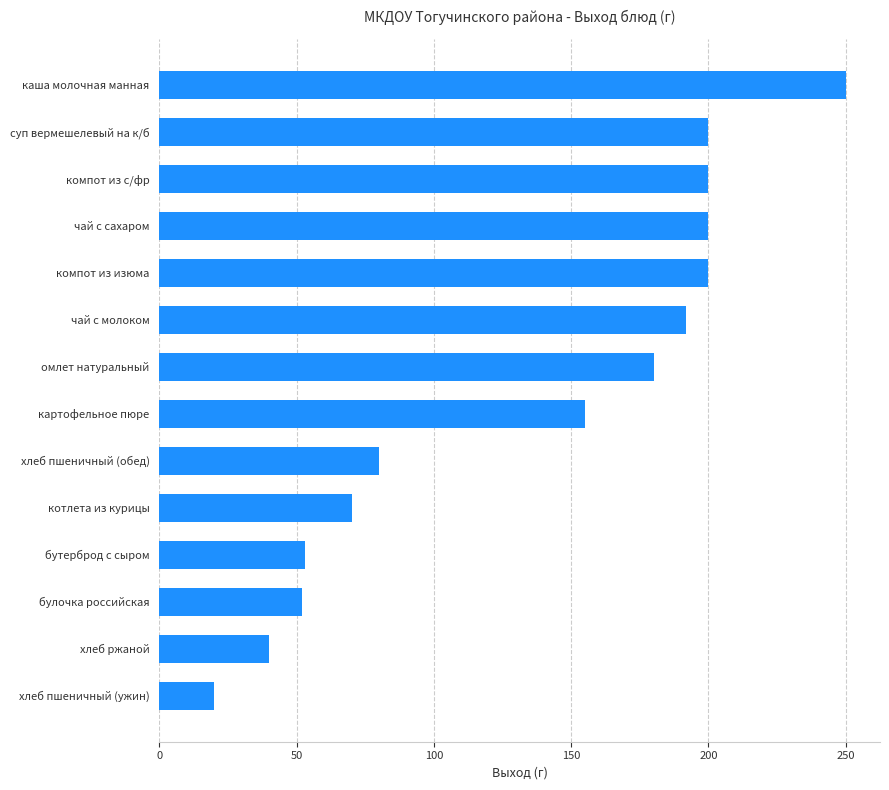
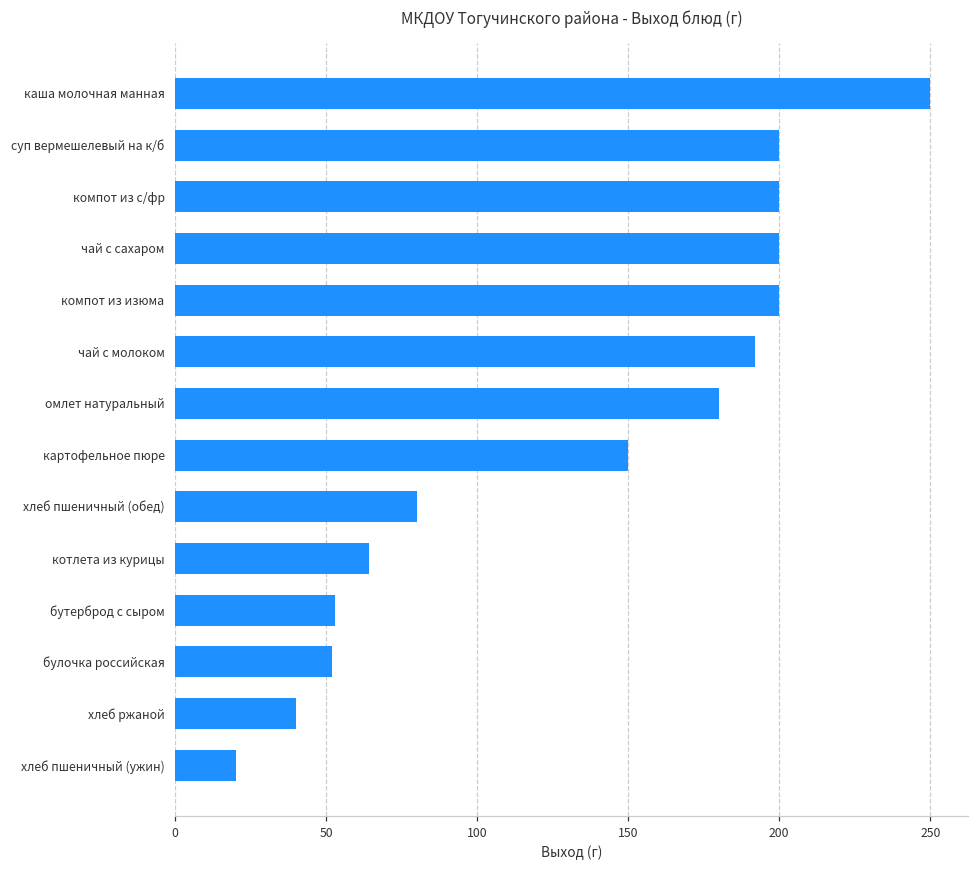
картофельное пюре: 155 -> 150
котлета из курицы: 70 -> 64
